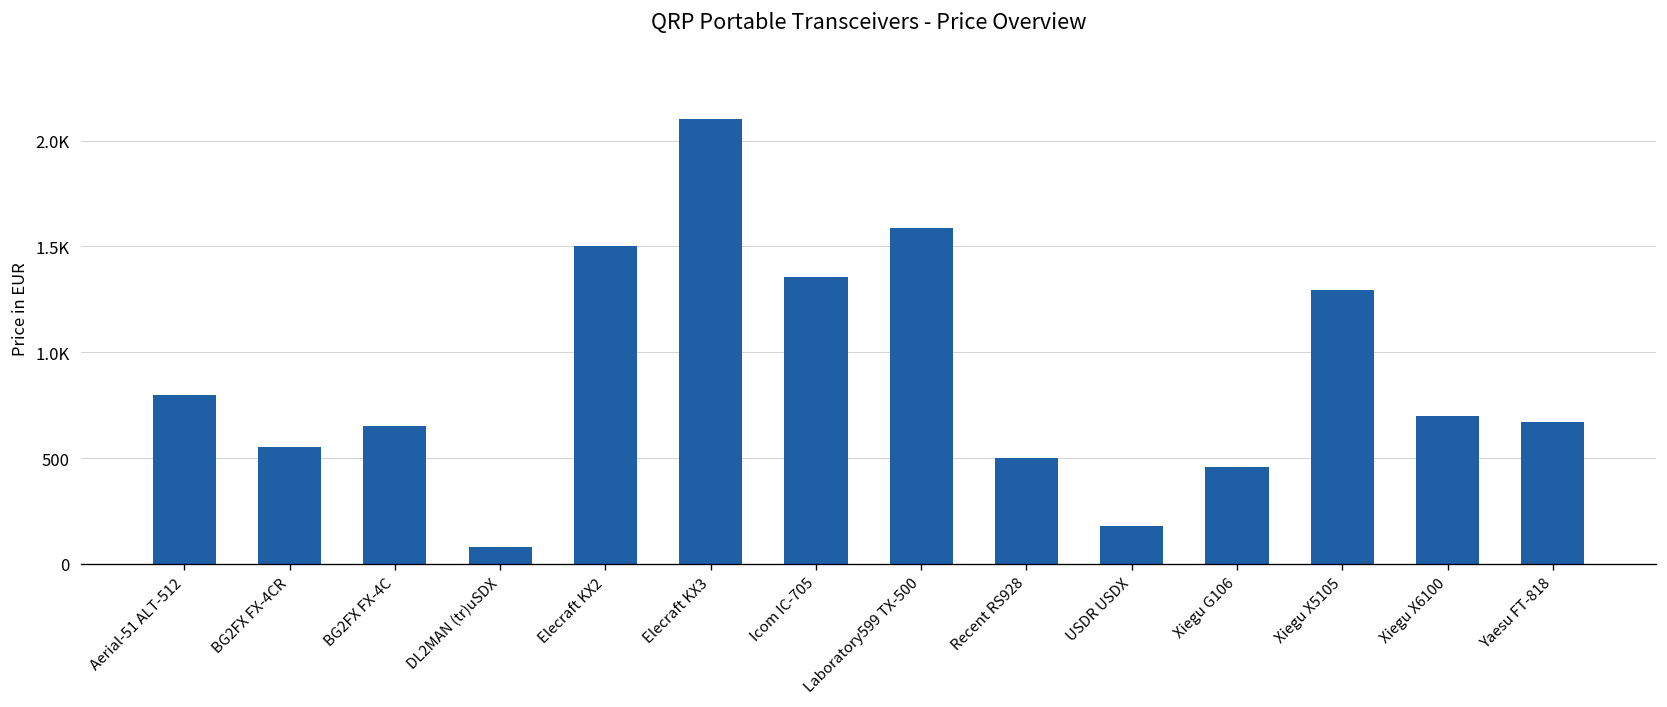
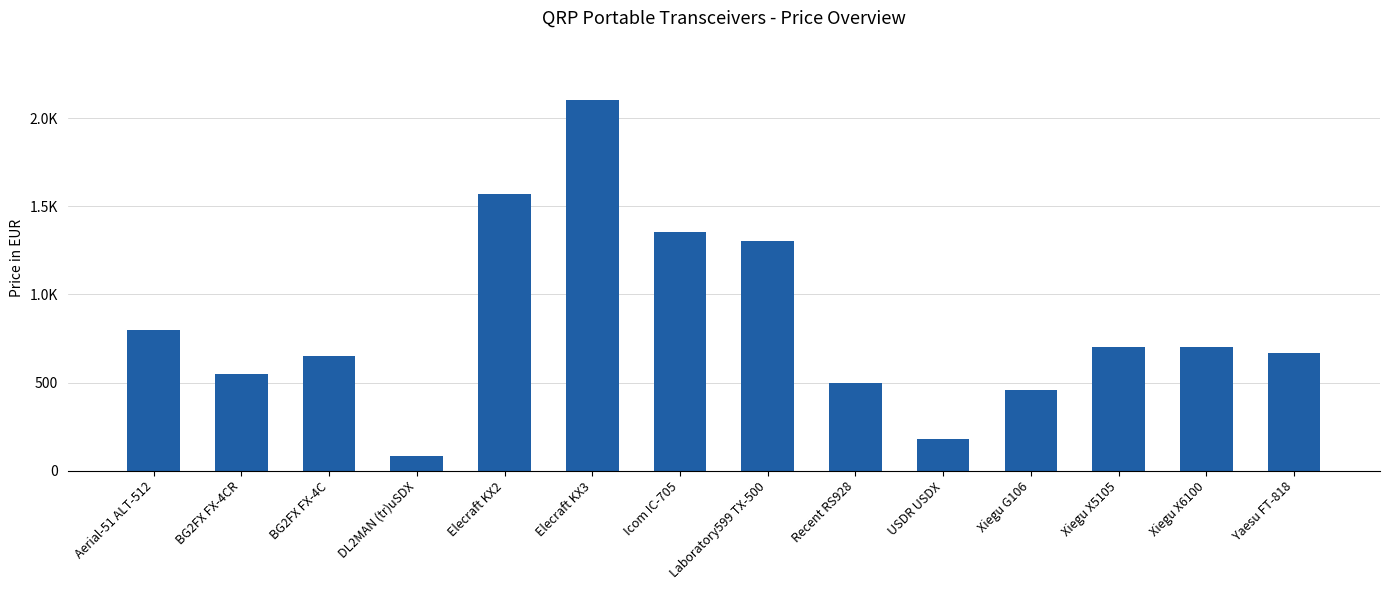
Elecraft KX2: 1500 -> 1570
Laboratory599 TX-500: 1590 -> 1300
Xiegu X5105: 1300 -> 700
